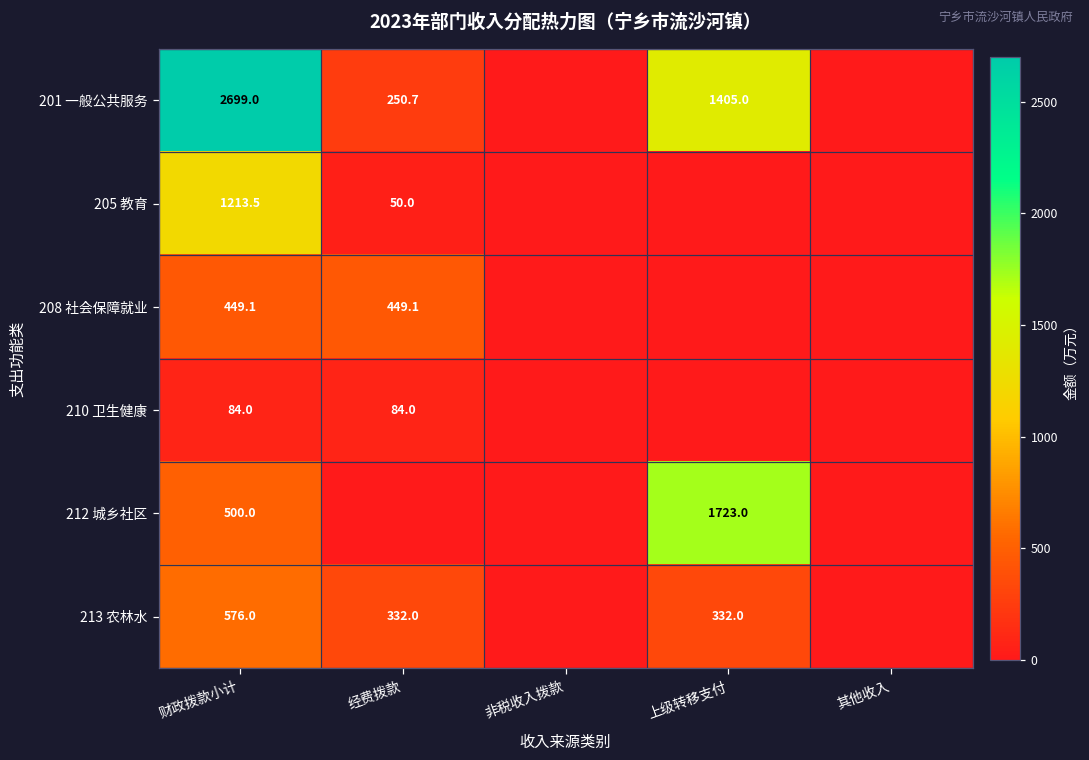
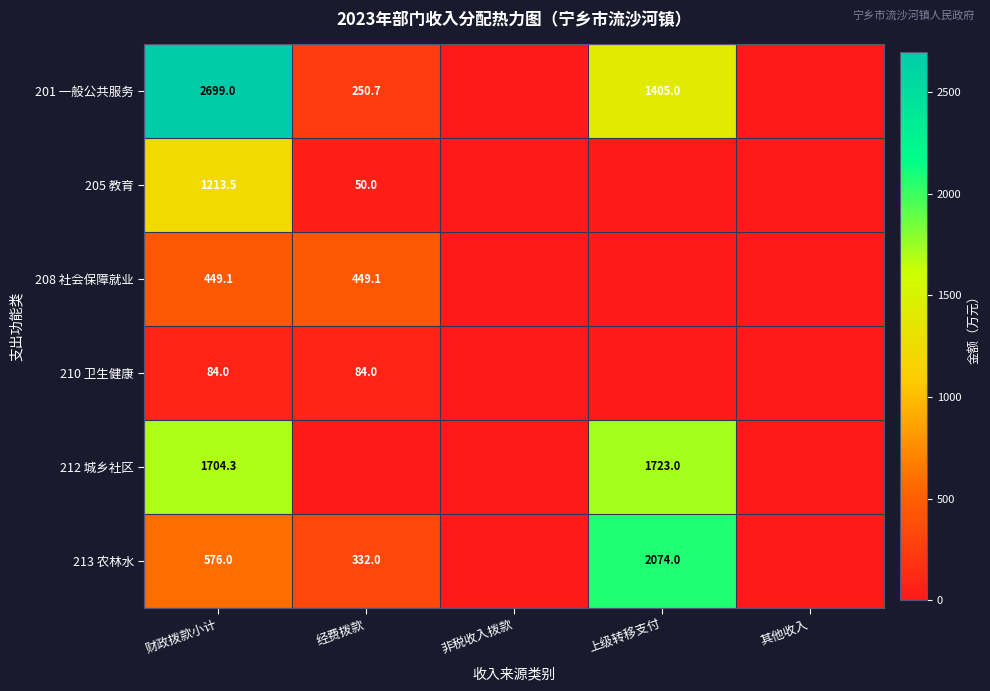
212 城乡社区, 财政拨款小计: 500.0 -> 1704.3
213 农林水, 上级转移支付: 332.0 -> 2074.0
